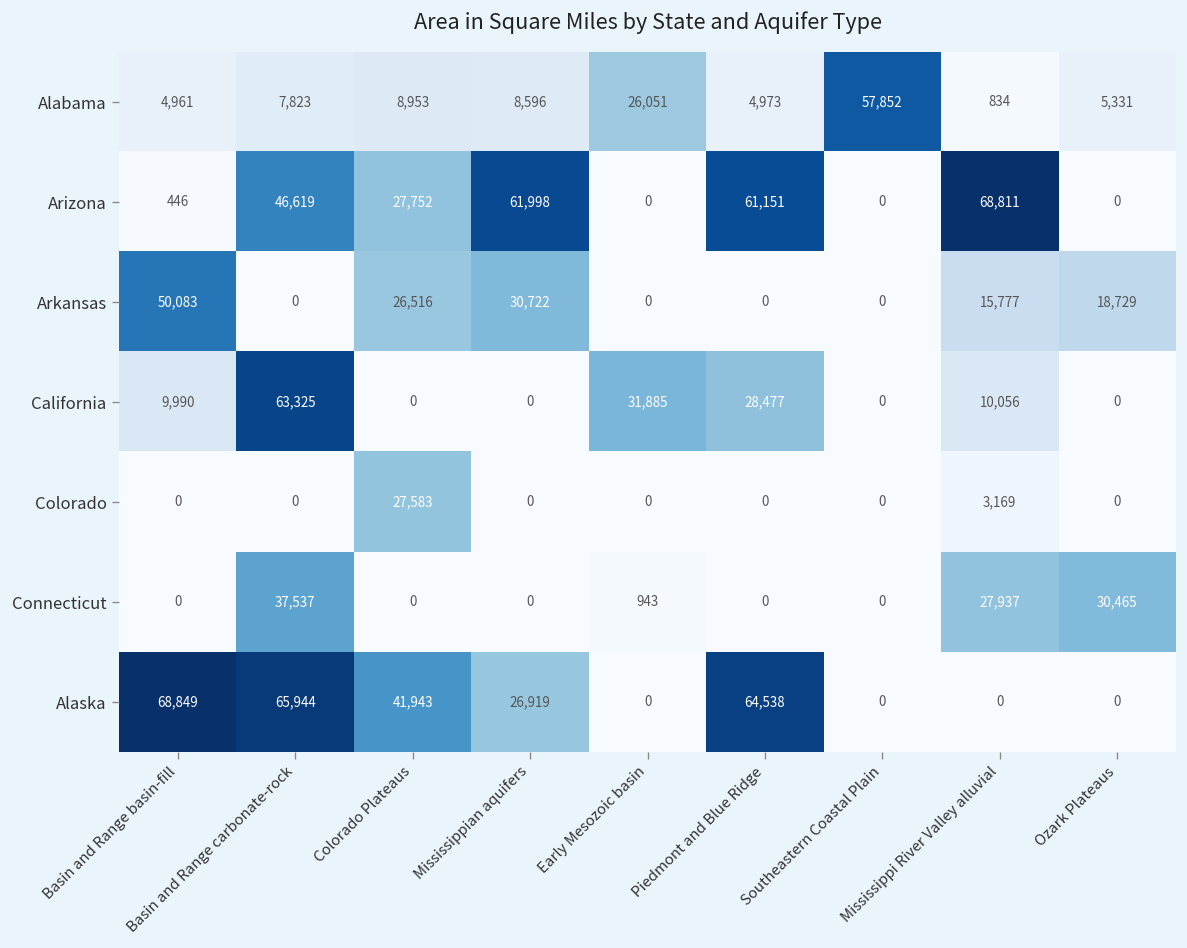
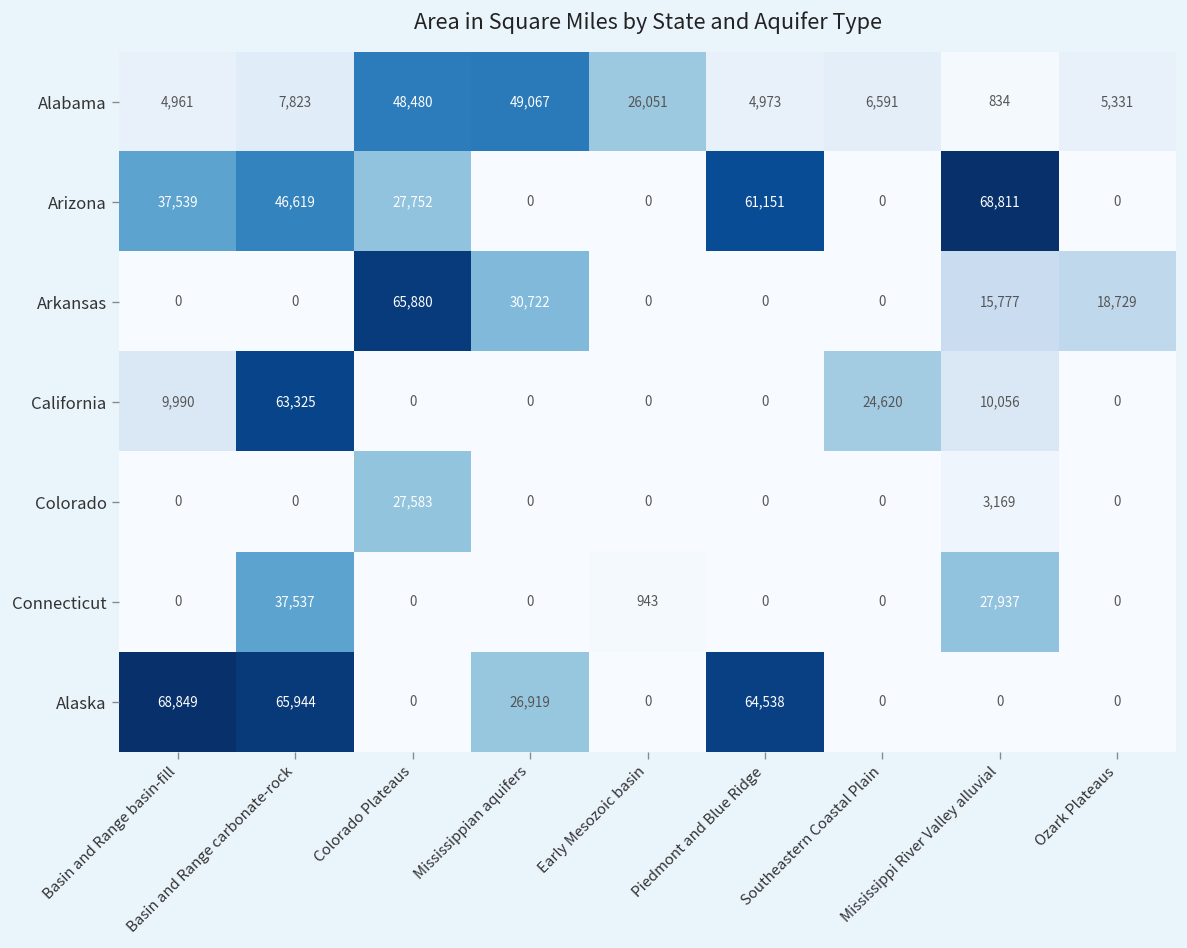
Alabama, Colorado Plateaus: 8,953 -> 48,480
Alabama, Mississippian aquifers: 8,596 -> 49,067
Alabama, Southeastern Coastal Plain: 57,852 -> 6,591
Arizona, Basin and Range basin-fill: 446 -> 37,539
Arizona, Mississippian aquifers: 61,998 -> 0
Arkansas, Basin and Range basin-fill: 50,083 -> 0
Arkansas, Colorado Plateaus: 26,516 -> 65,880
California, Early Mesozoic basin: 31,885 -> 0
California, Piedmont and Blue Ridge: 28,477 -> 0
California, Southeastern Coastal Plain: 0 -> 24,620
Connecticut, Ozark Plateaus: 30,465 -> 0
Alaska, Colorado Plateaus: 41,943 -> 0
